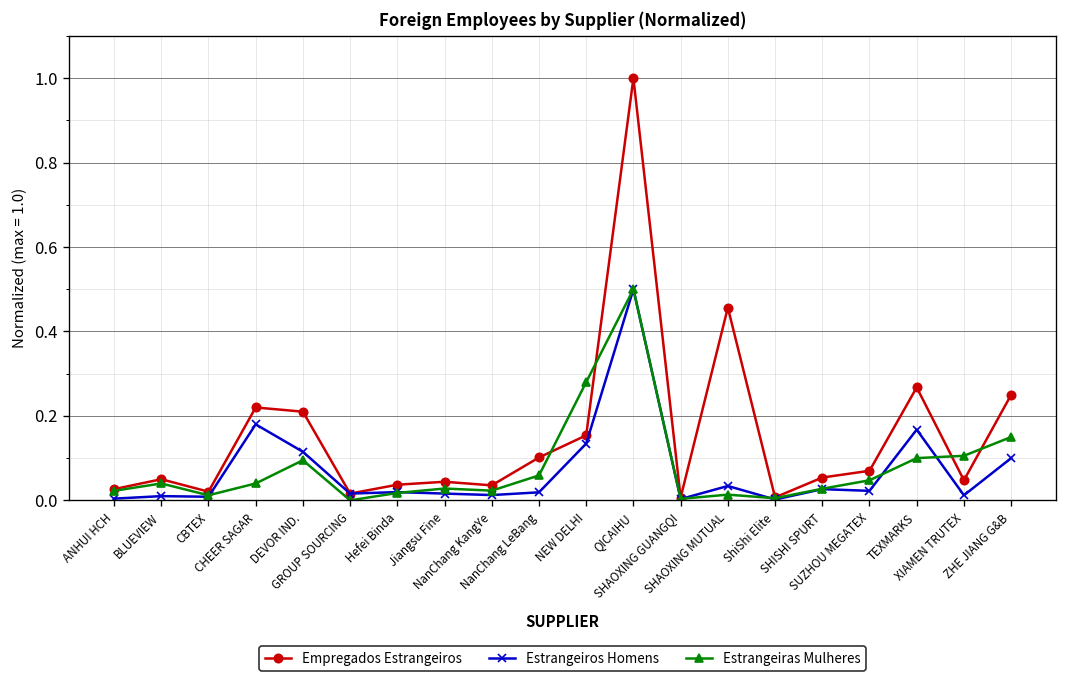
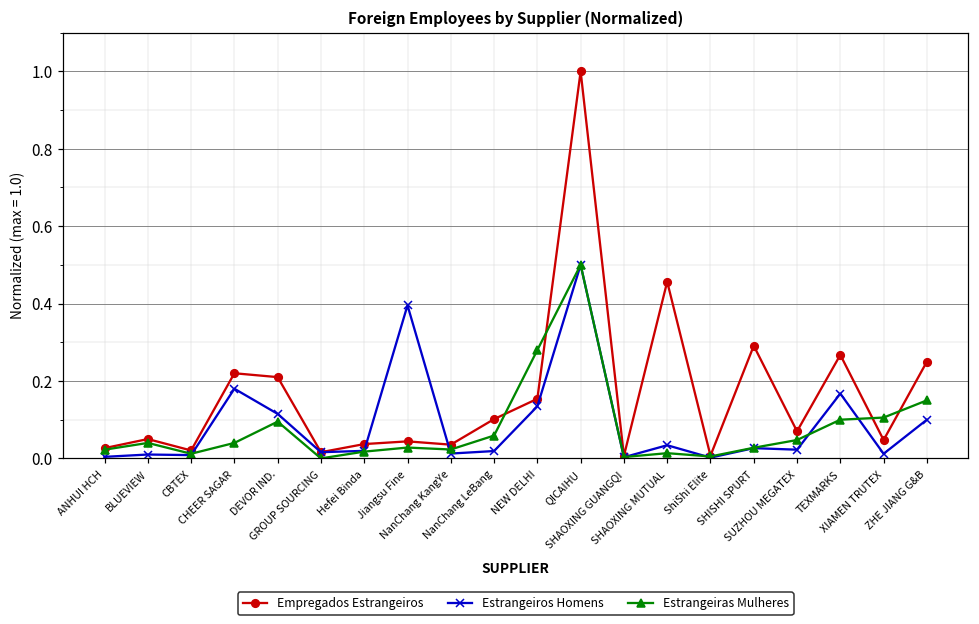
Estrangeiros Homens, Jiangsu Fine: 0.02 -> 0.40
Empregados Estrangeiros, SHISHI SPURT: 0.05 -> 0.29
